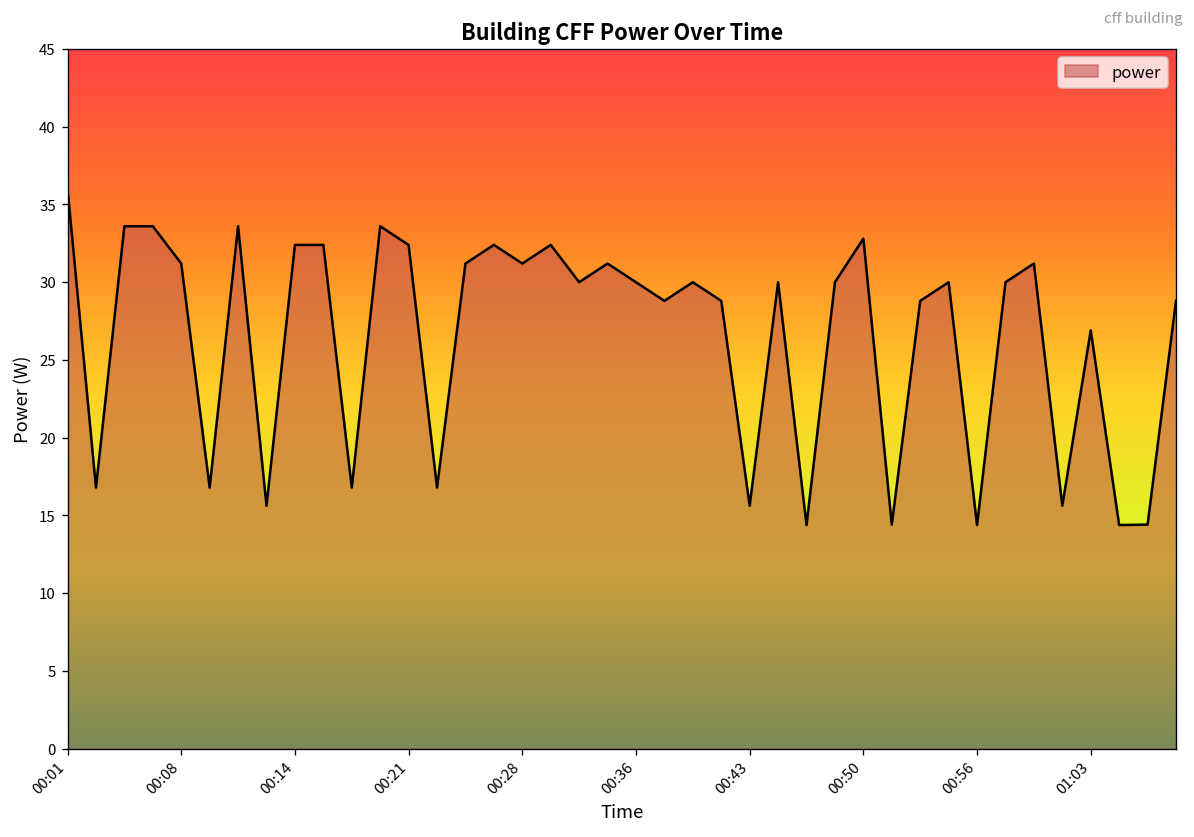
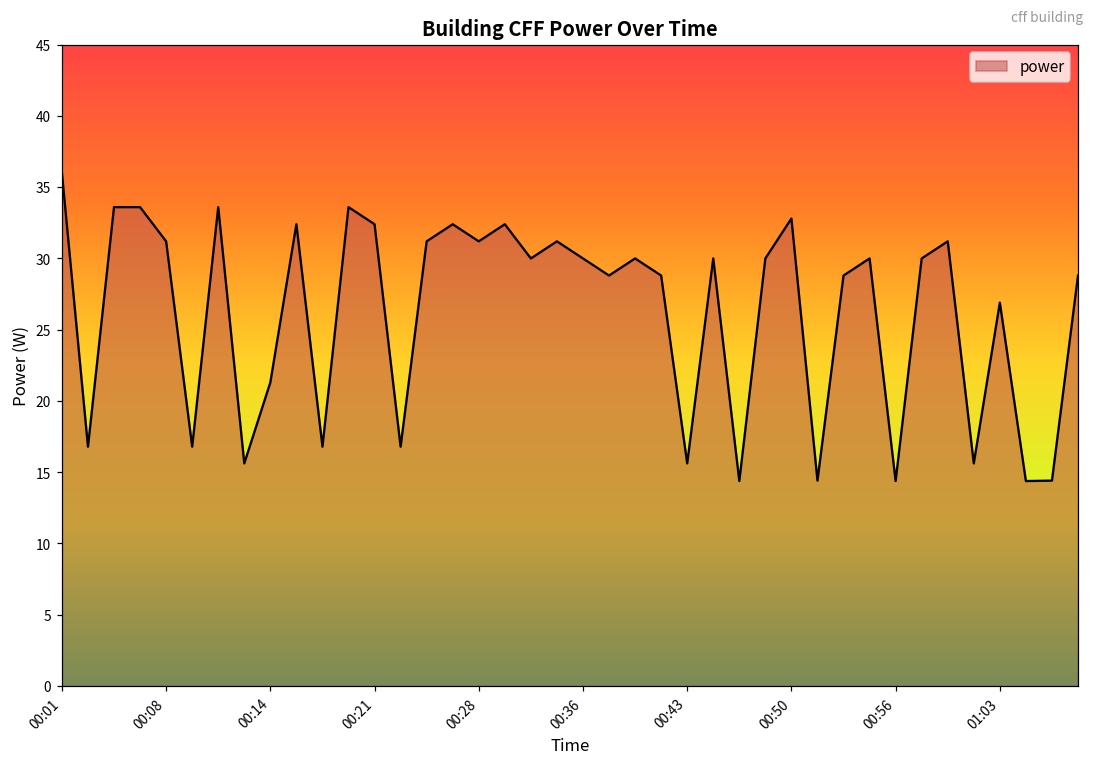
00:14: 32.4 -> 21.3
